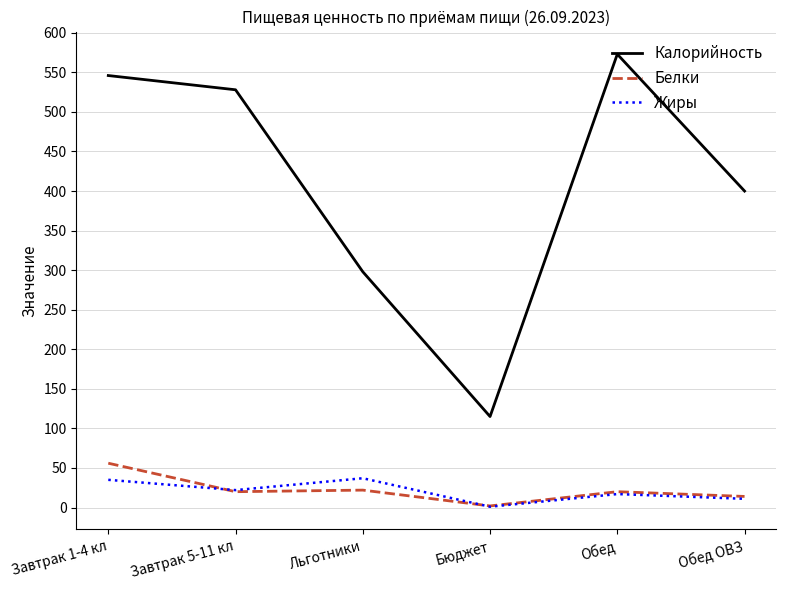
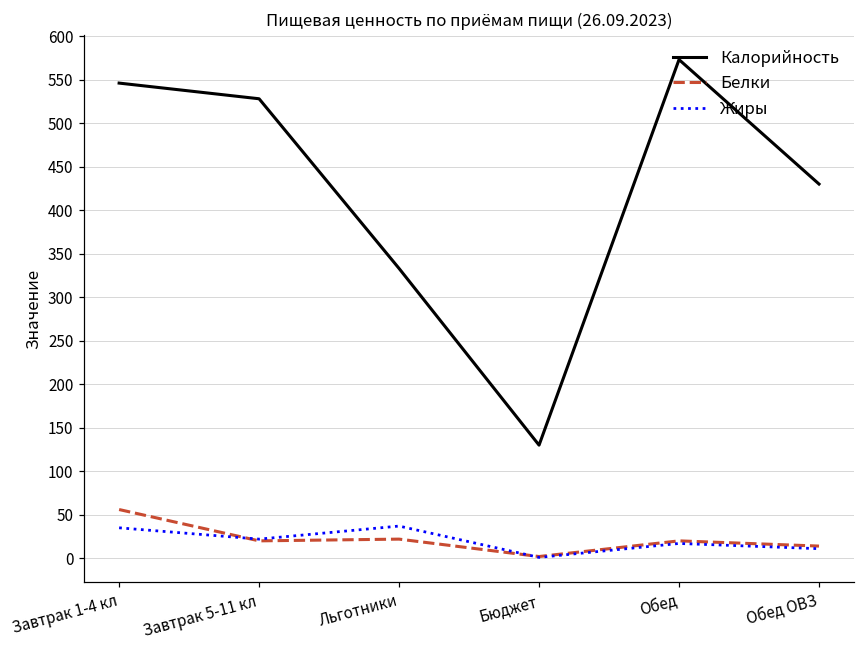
Калорийность, Льготники: 300 -> 330
Калорийность, Бюджет: 120 -> 130
Калорийность, Обед ОВЗ: 400 -> 430
